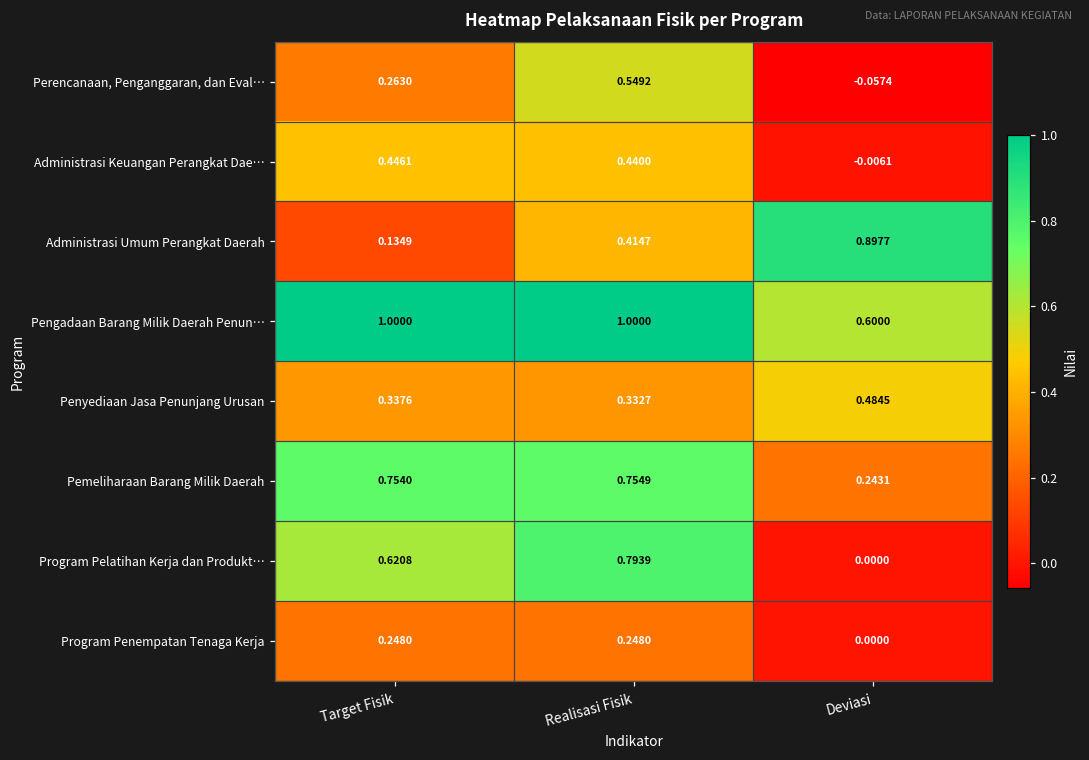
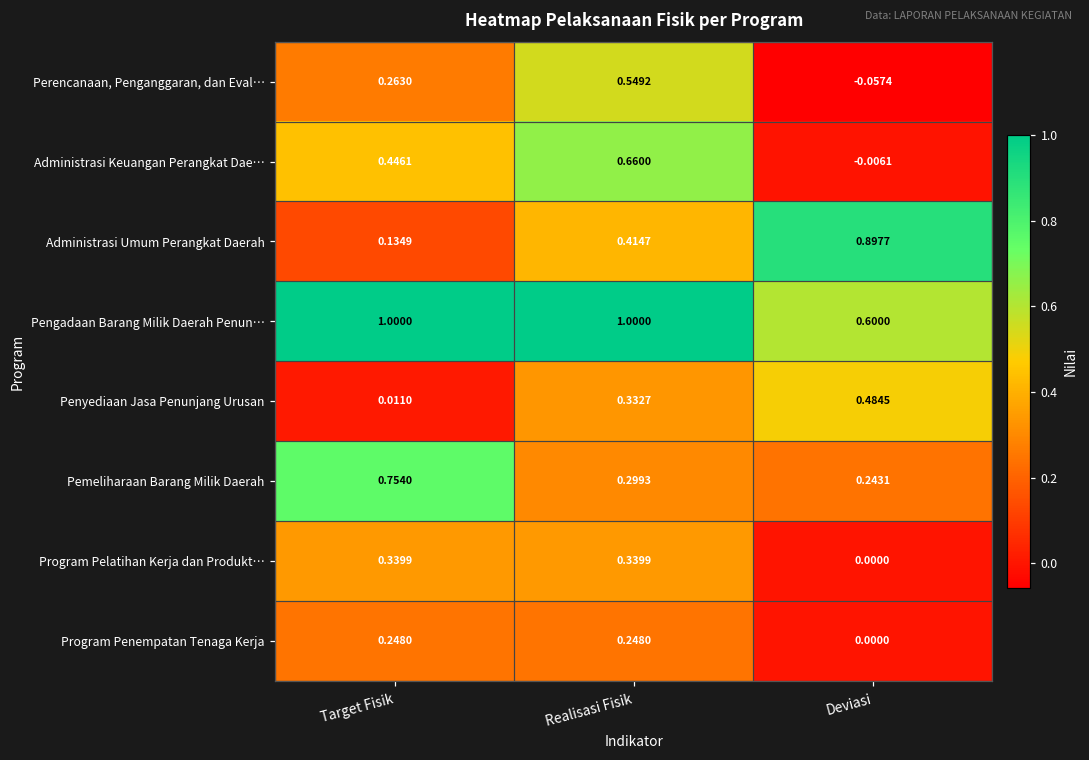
Administrasi Keuangan Perangkat Dae…, Realisasi Fisik: 0.4400 -> 0.6600
Penyediaan Jasa Penunjang Urusan, Target Fisik: 0.3376 -> 0.0110
Pemeliharaan Barang Milik Daerah, Realisasi Fisik: 0.7549 -> 0.2993
Program Pelatihan Kerja dan Produkt…, Target Fisik: 0.6208 -> 0.3399
Program Pelatihan Kerja dan Produkt…, Realisasi Fisik: 0.7939 -> 0.3399
